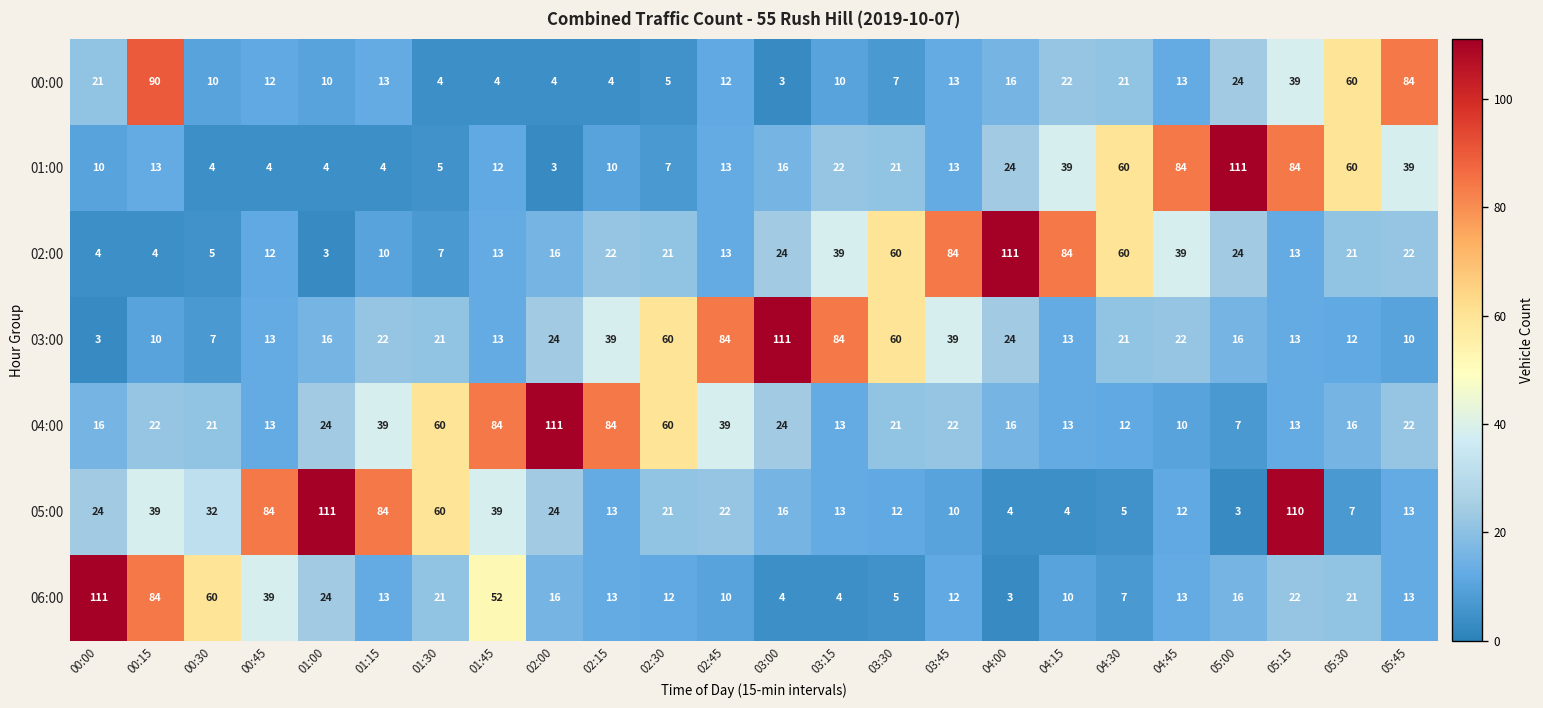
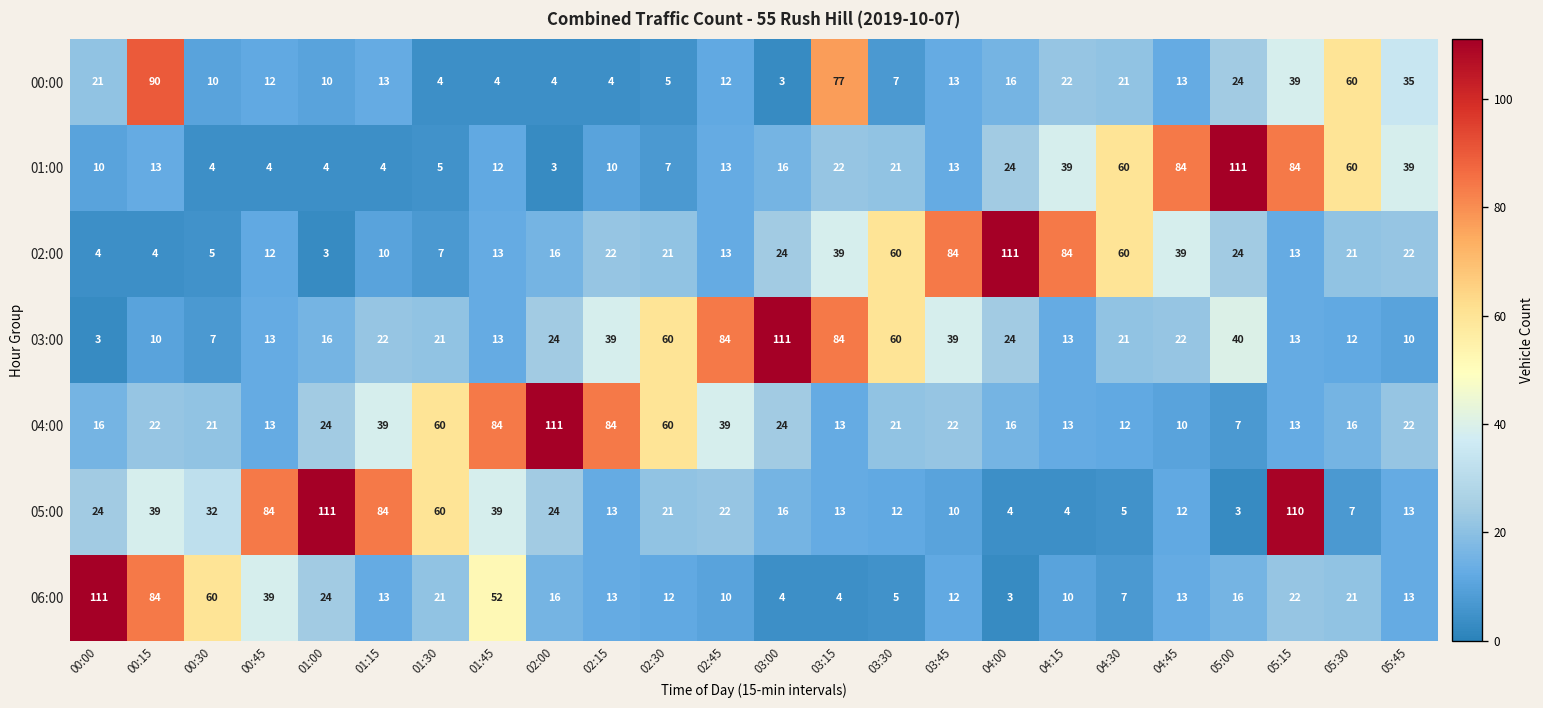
00:00, 03:15: 10 -> 77
00:00, 05:45: 84 -> 35
03:00, 05:00: 16 -> 40
